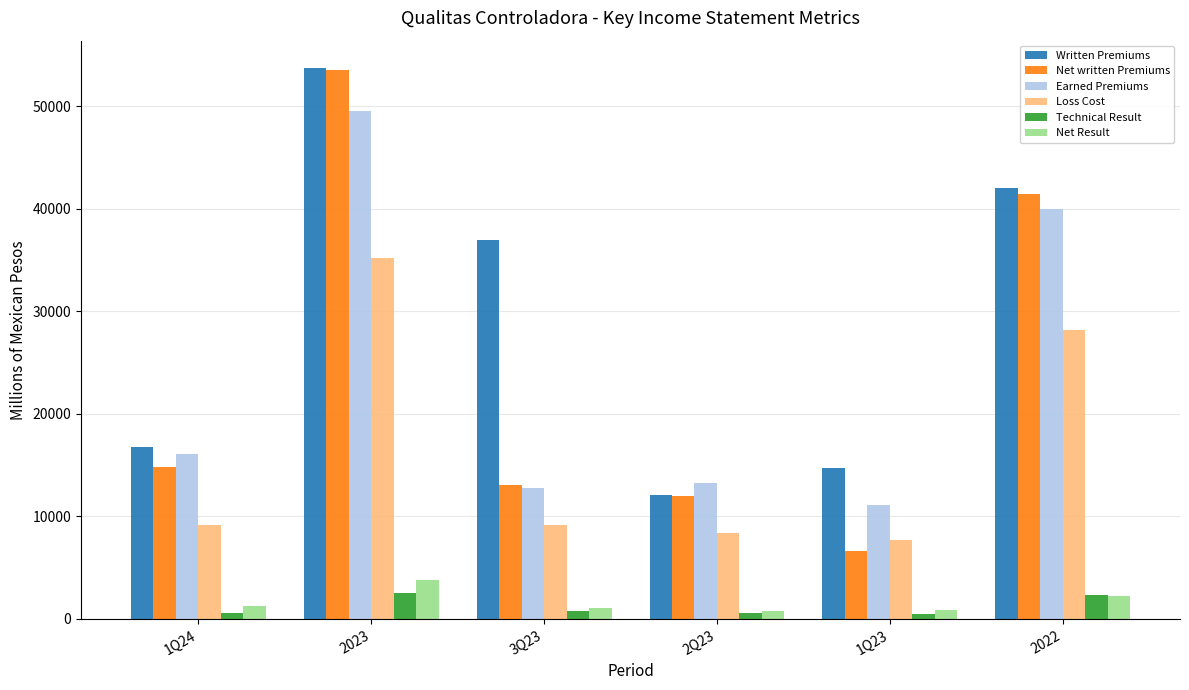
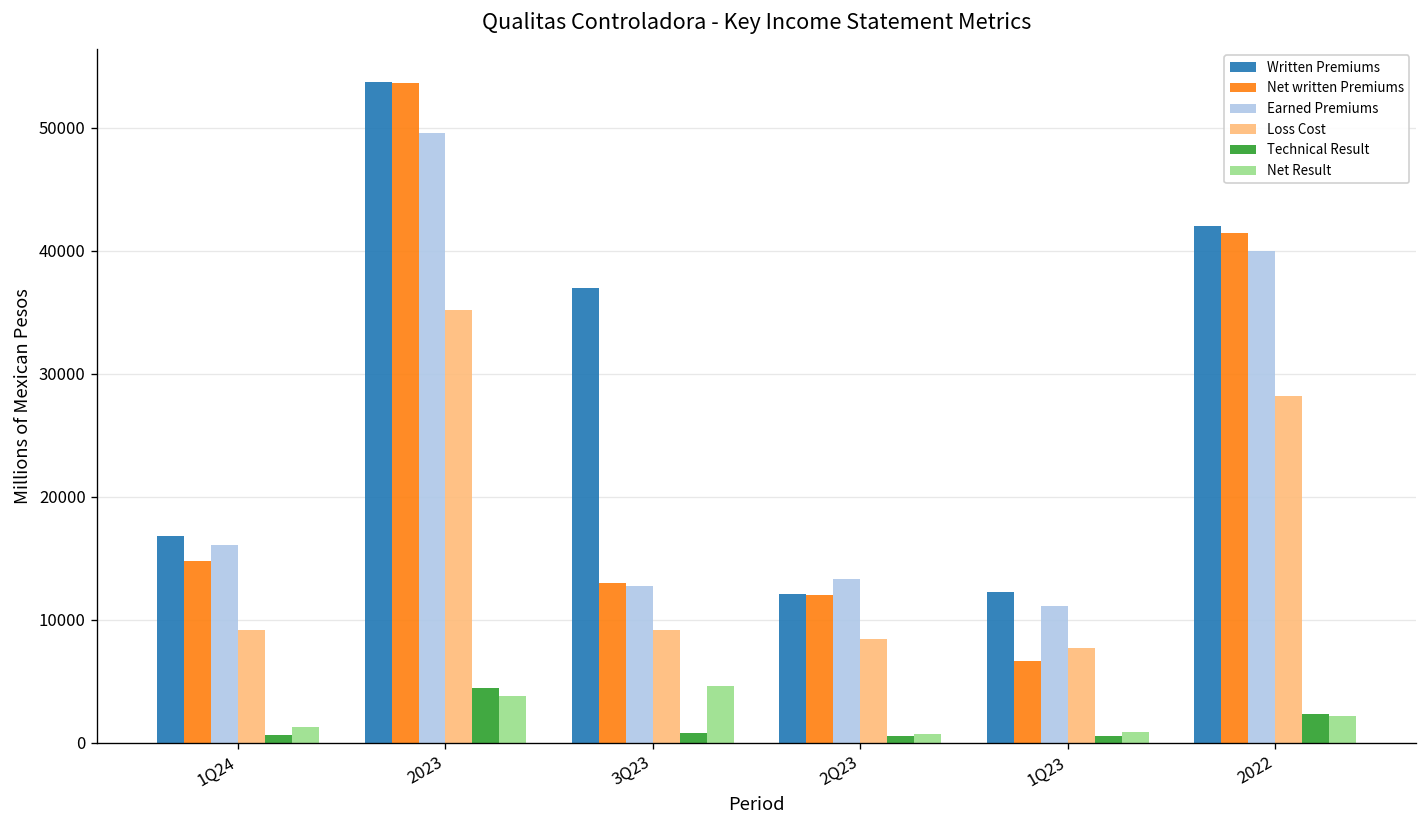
Technical Result, 2023: 2500 -> 4500
Net Result, 3Q23: 1000 -> 4600
Written Premiums, 1Q23: 14700 -> 12200
